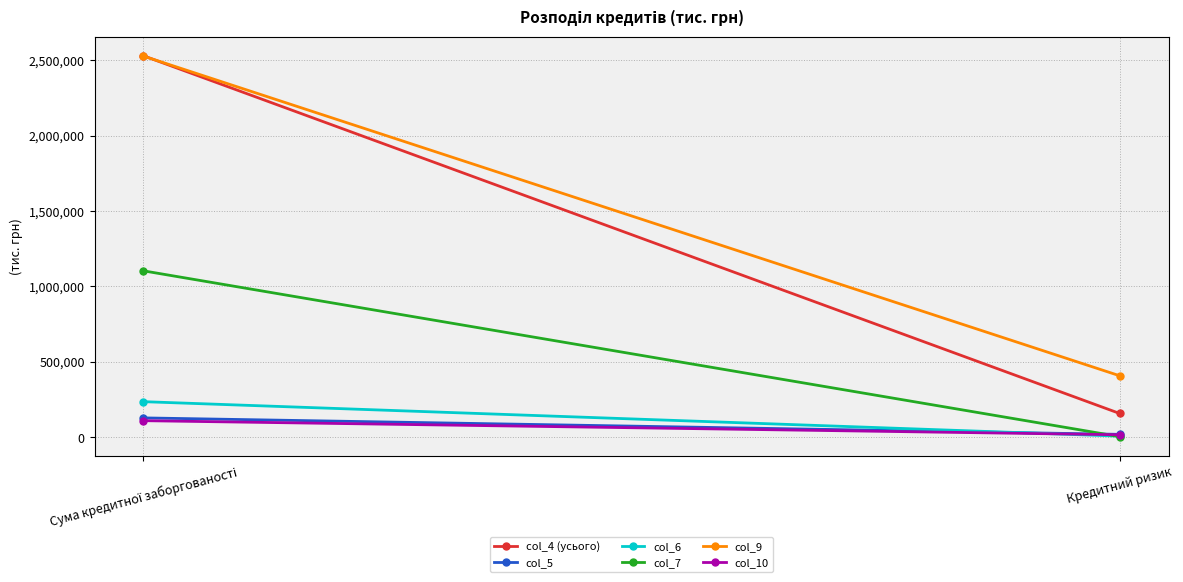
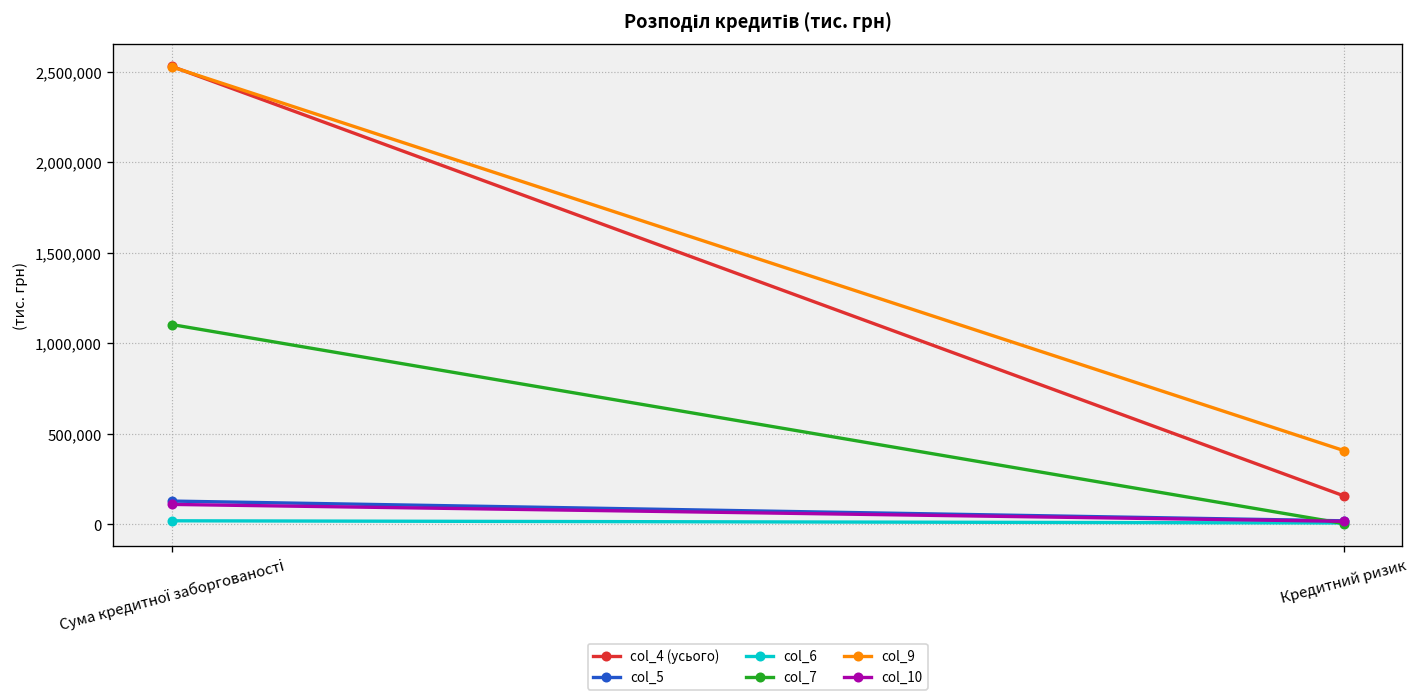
col_6, Сума кредитної заборгованості: 240,000 -> 20,000
